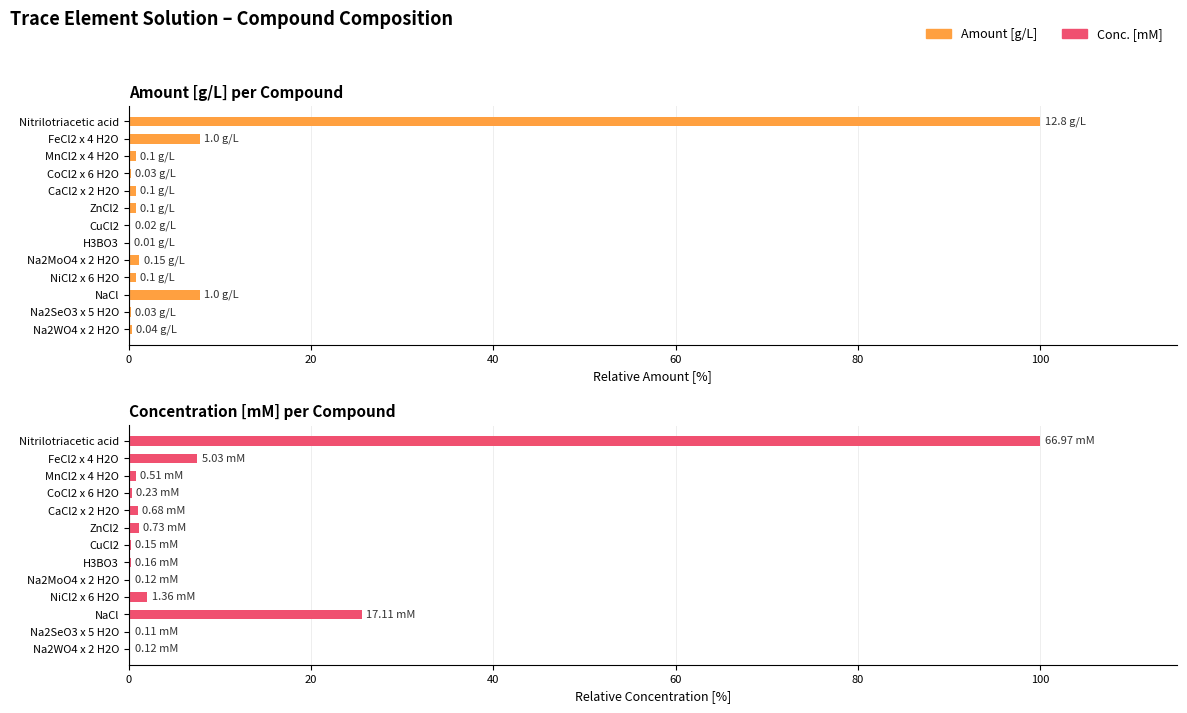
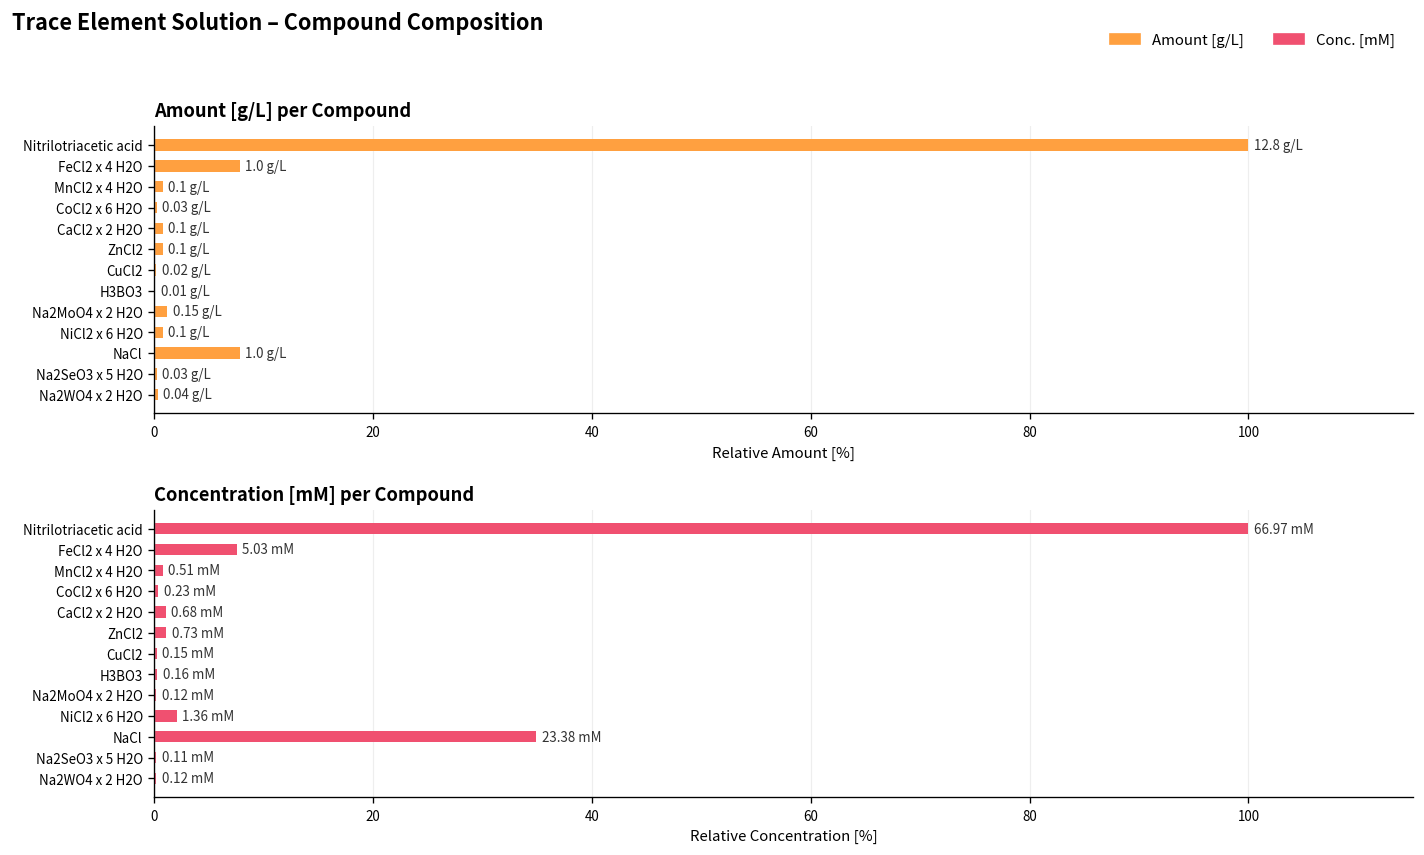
Concentration [mM] per Compound, NaCl: 17.11 -> 23.38
